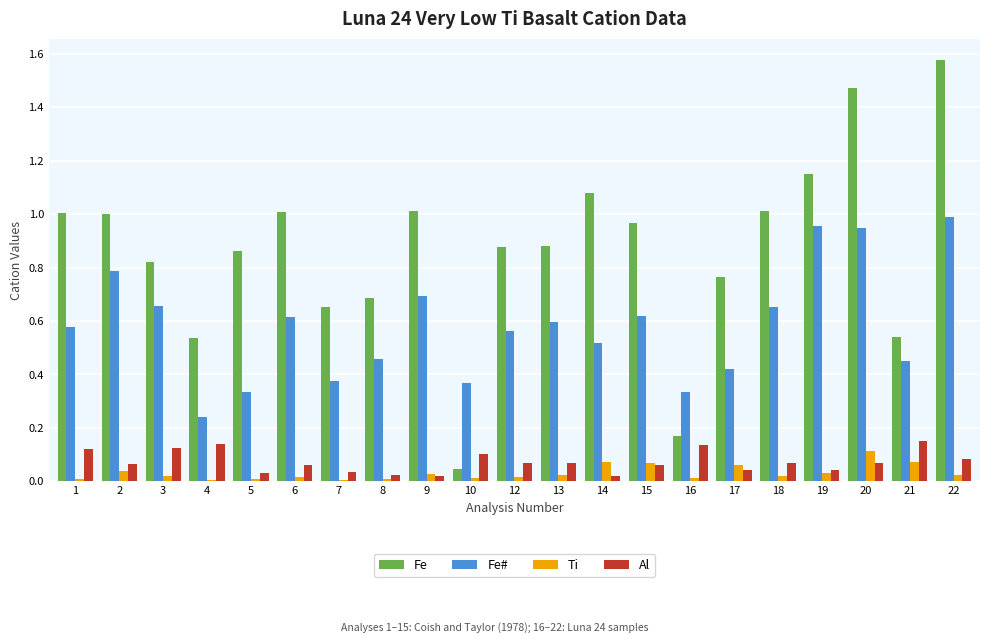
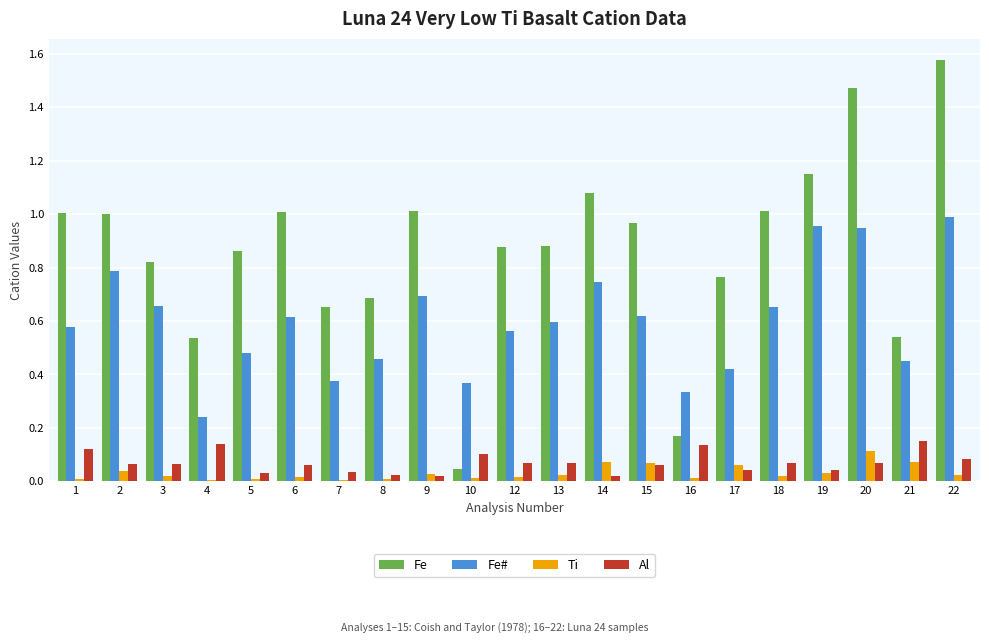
Al, 3: 0.12 -> 0.07
Fe#, 5: 0.33 -> 0.48
Fe#, 14: 0.52 -> 0.75
